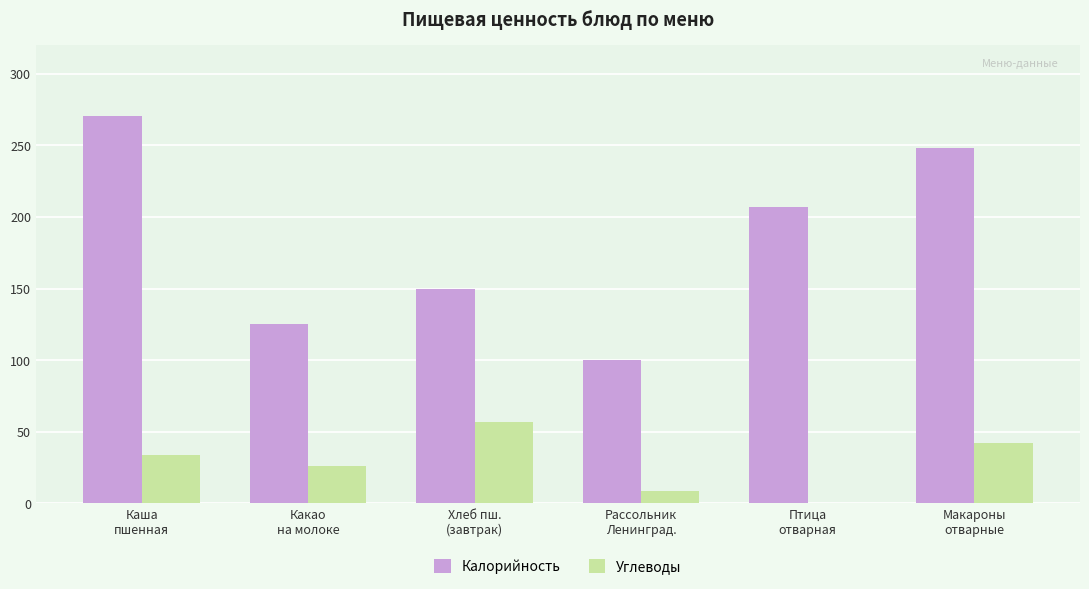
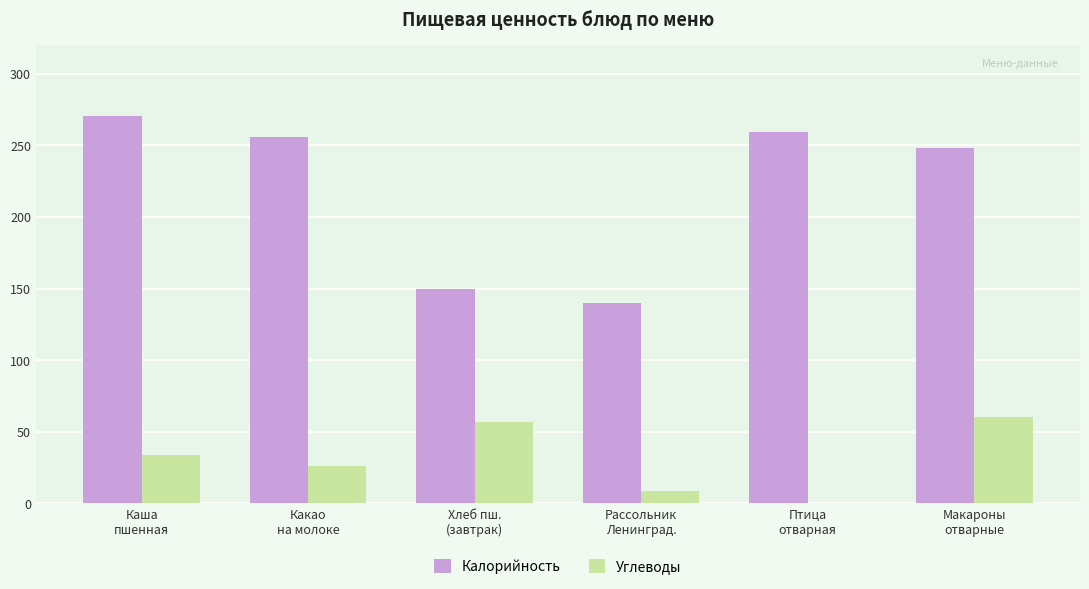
Калорийность, Какао на молоке: 125 -> 256
Калорийность, Рассольник Ленинград.: 100 -> 140
Калорийность, Птица отварная: 207 -> 259
Углеводы, Макароны отварные: 42 -> 60
